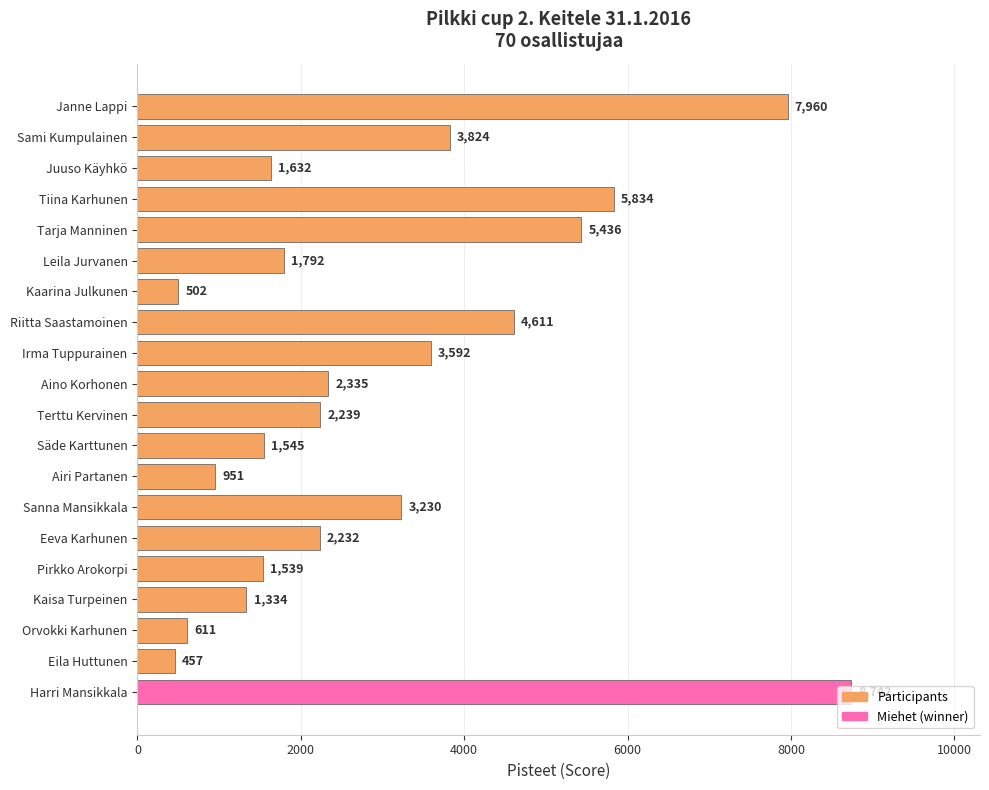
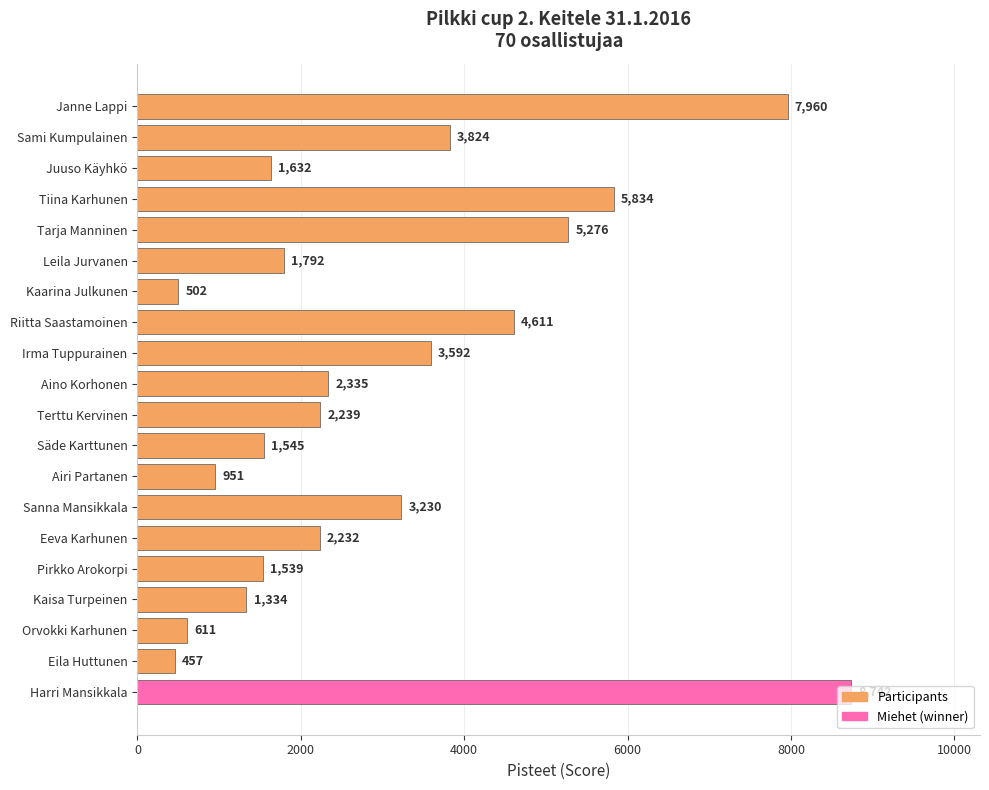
Tarja Manninen: 5,436 -> 5,276
